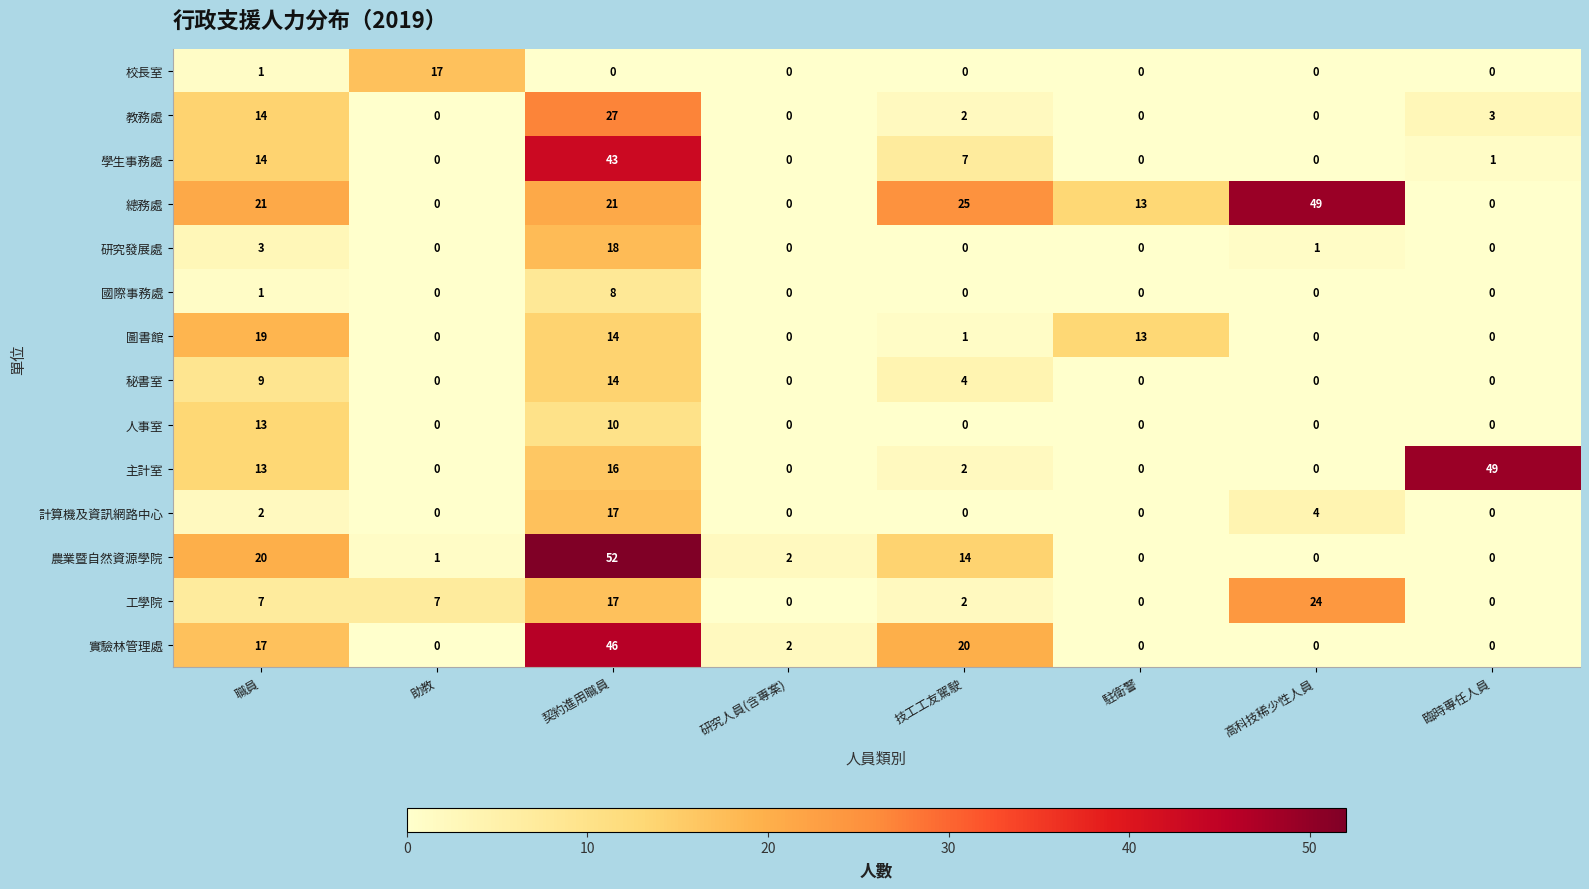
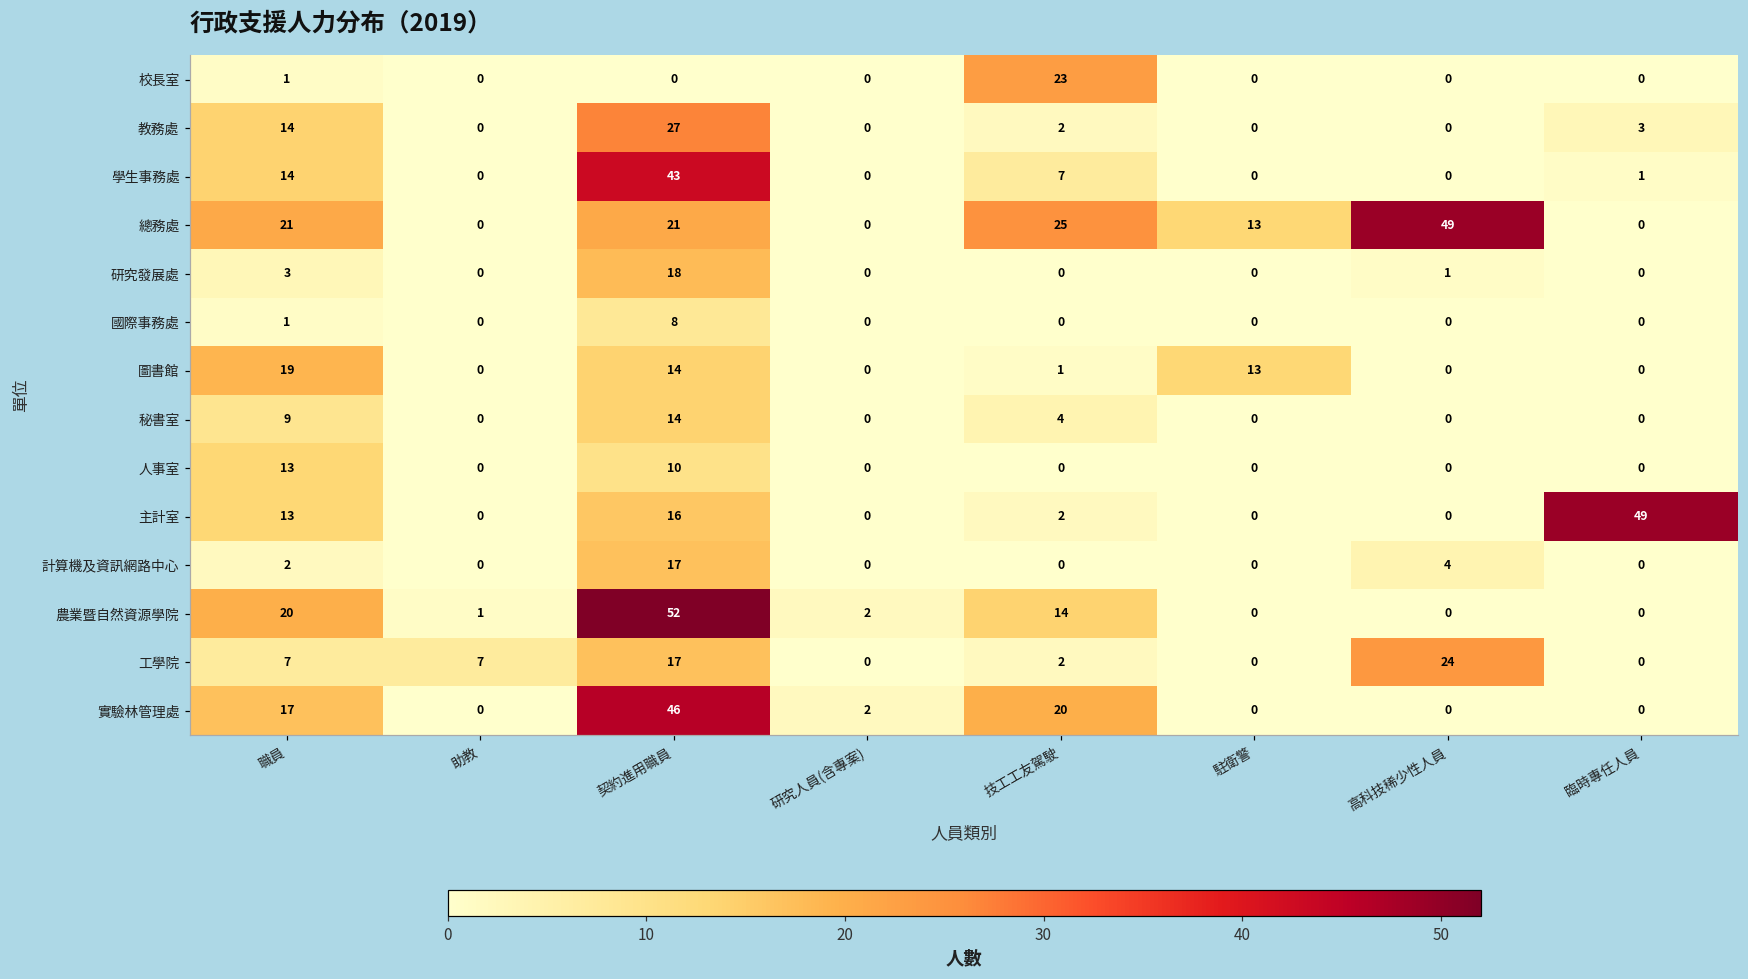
校長室, 助教: 17 -> 0
校長室, 技工工友駕駛: 0 -> 23
